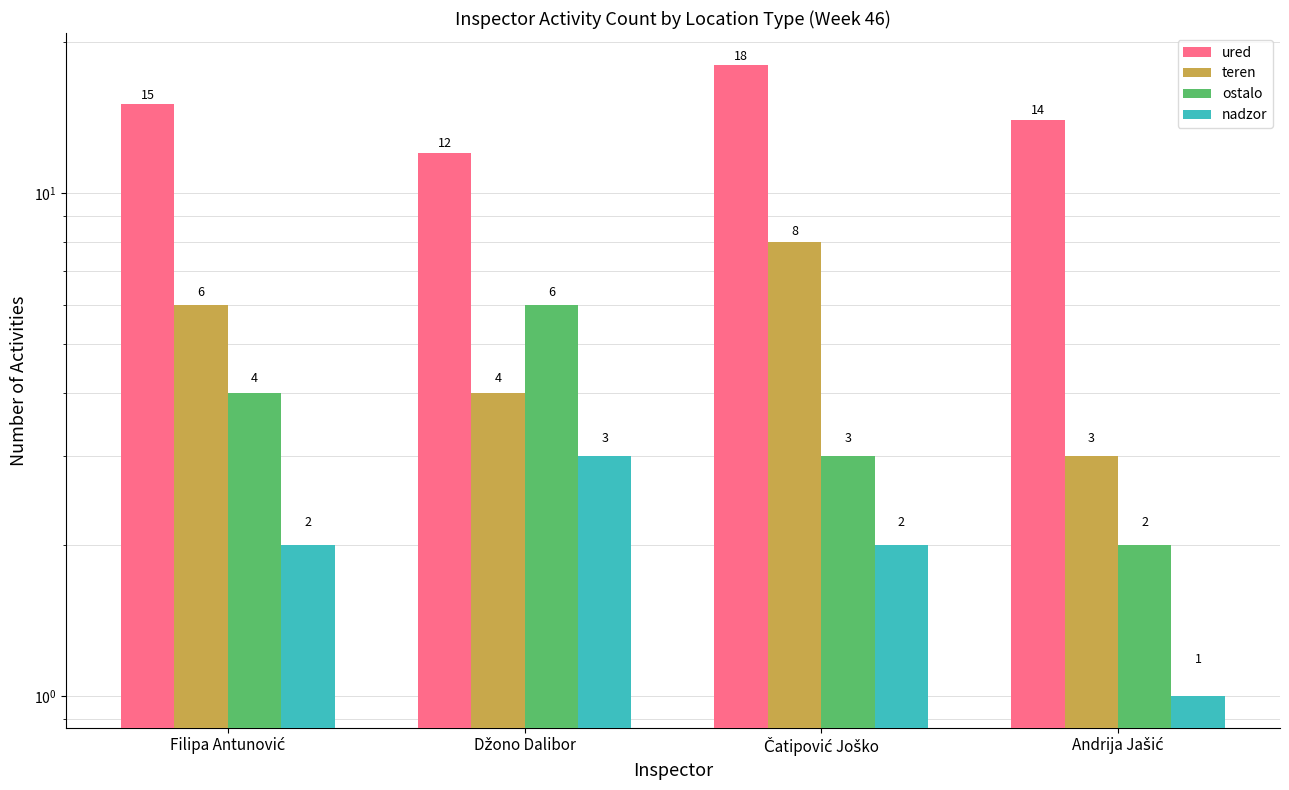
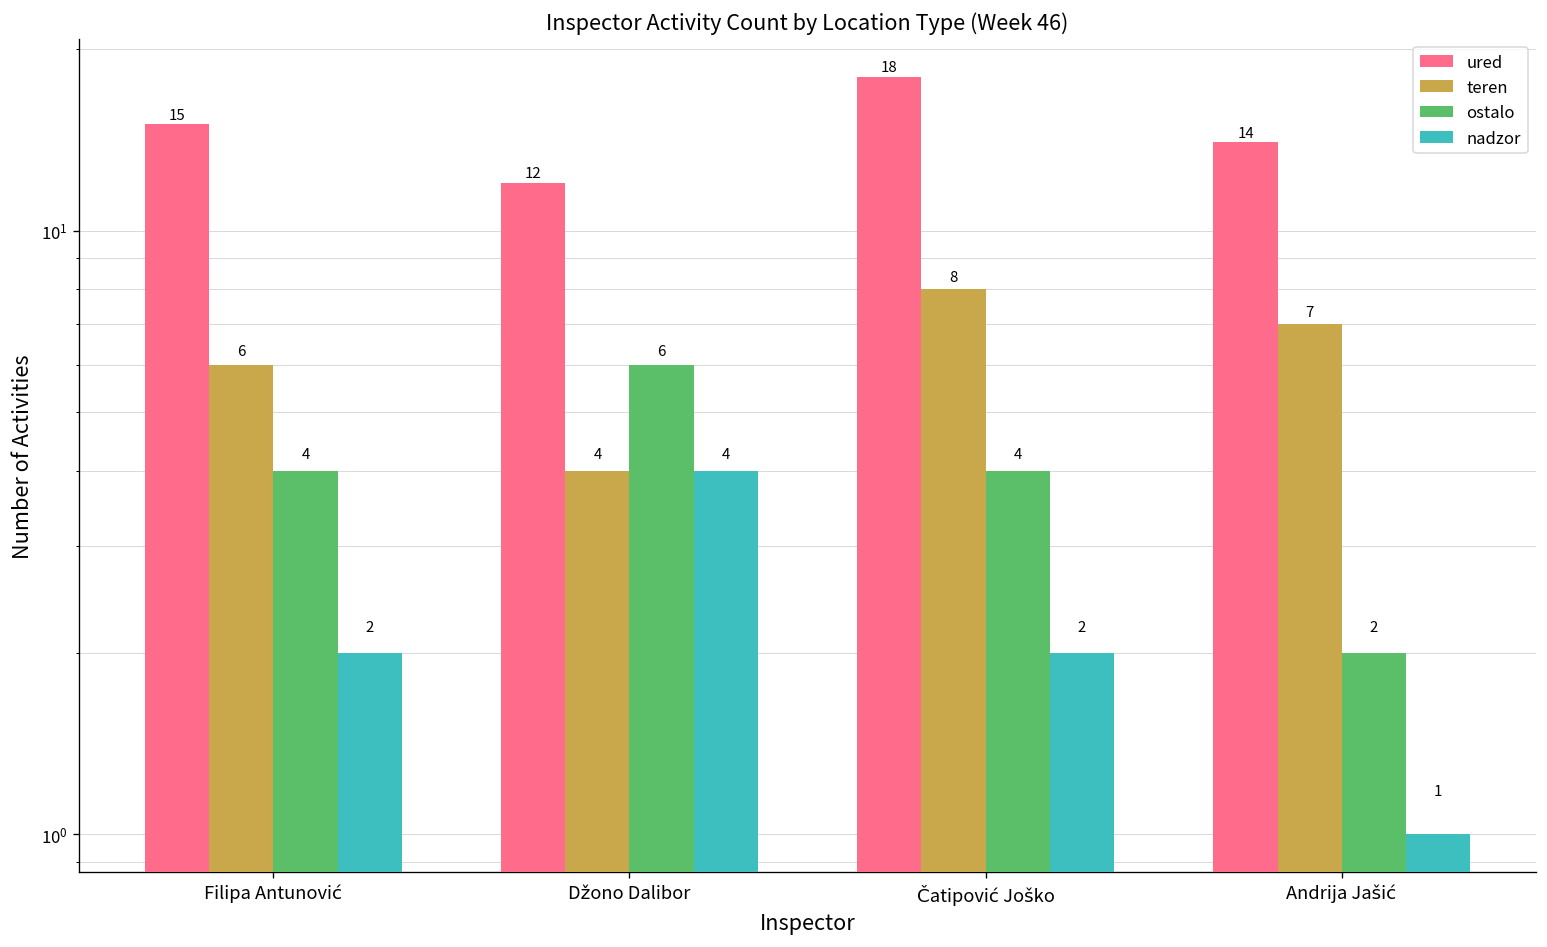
nadzor, Džono Dalibor: 3 -> 4
ostalo, Čatipović Joško: 3 -> 4
teren, Andrija Jašić: 3 -> 7
